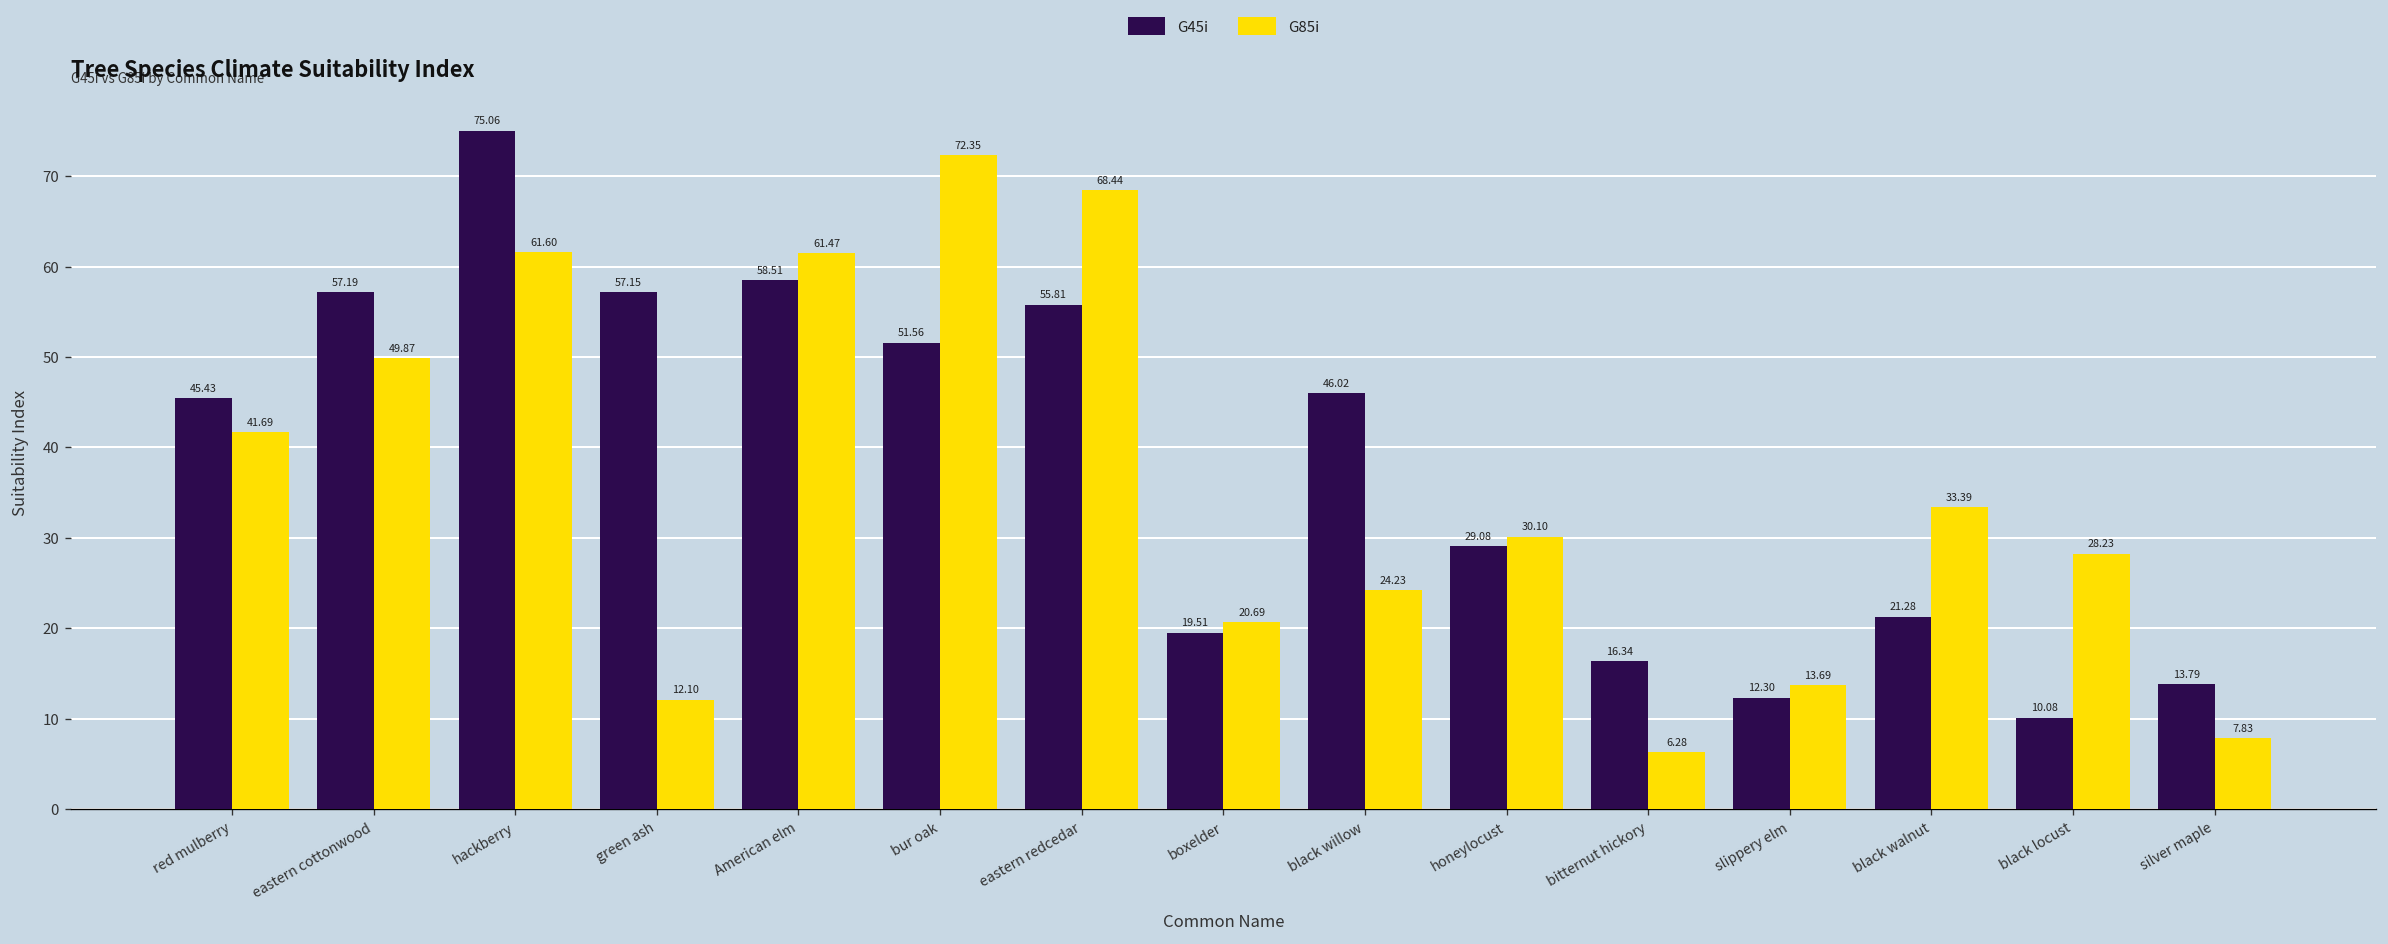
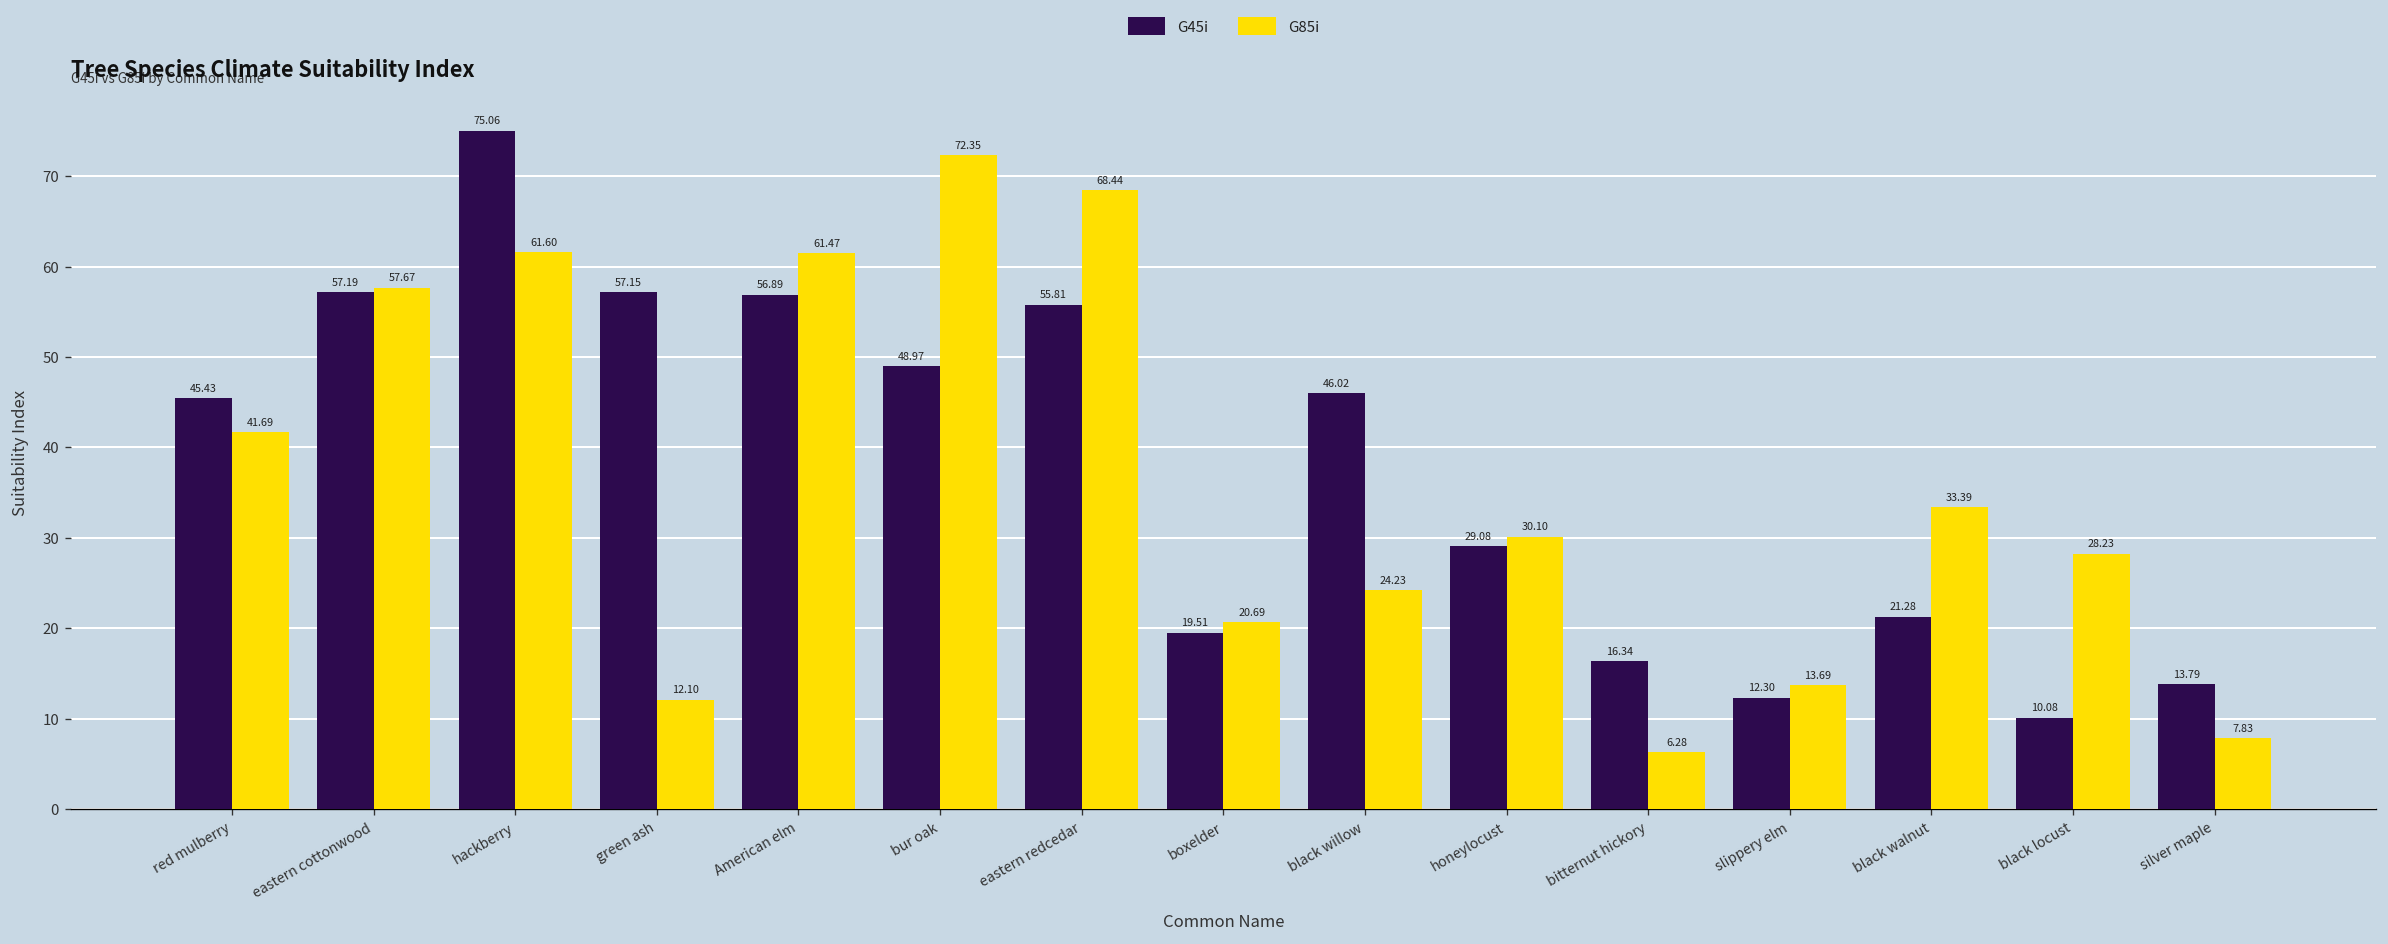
G85i, eastern cottonwood: 49.87 -> 57.67
G45i, American elm: 58.51 -> 56.89
G45i, bur oak: 51.56 -> 48.97
